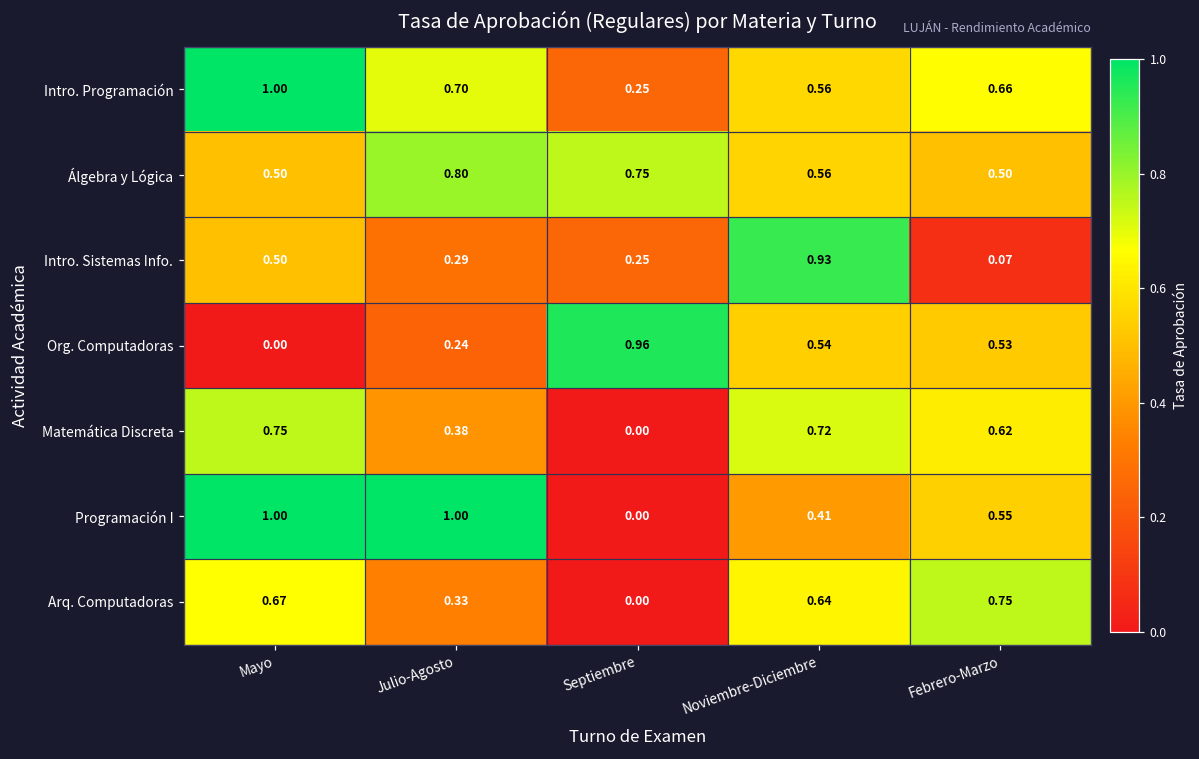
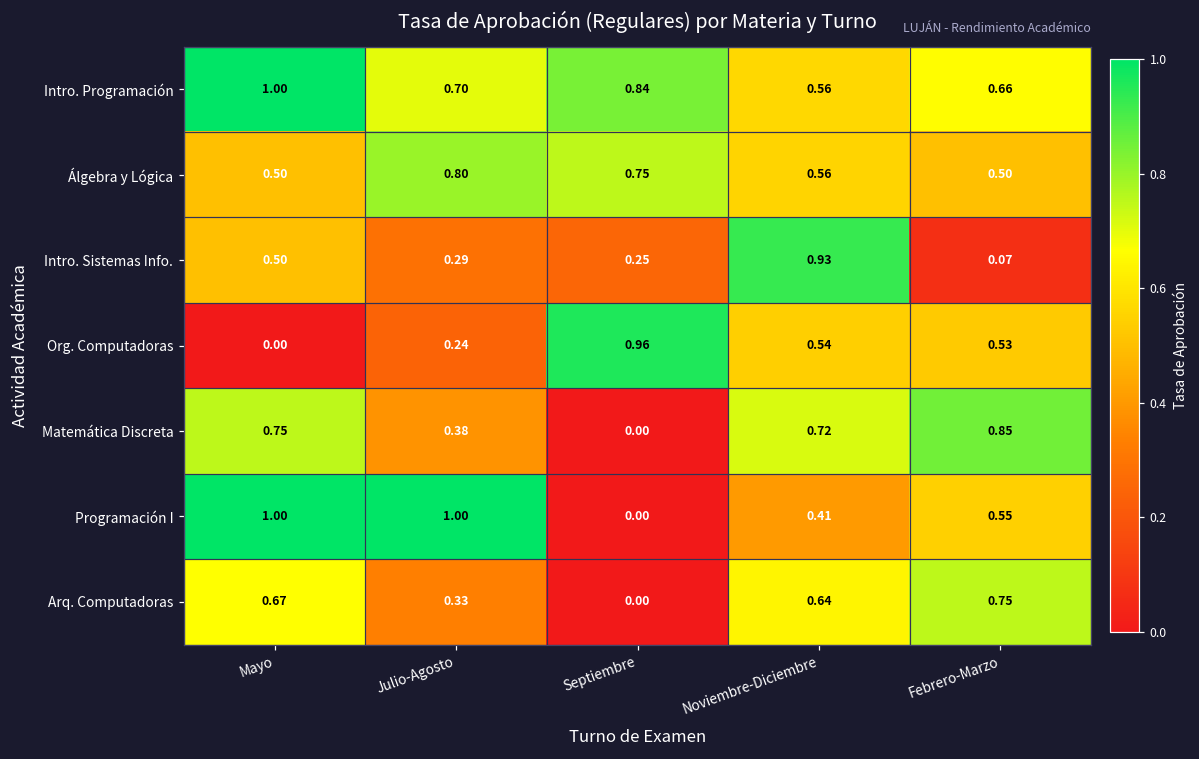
Intro. Programación, Septiembre: 0.25 -> 0.84
Matemática Discreta, Febrero-Marzo: 0.62 -> 0.85
